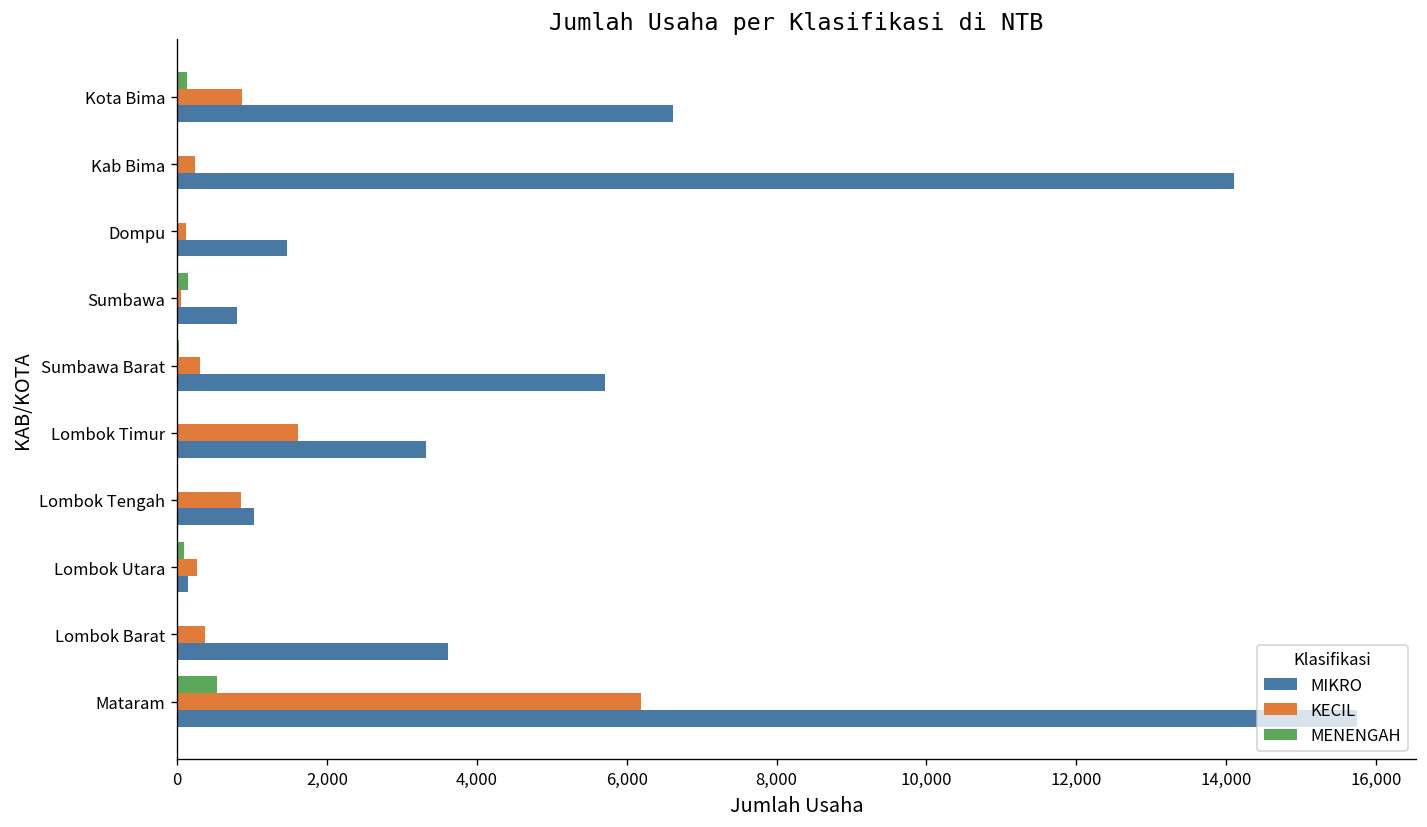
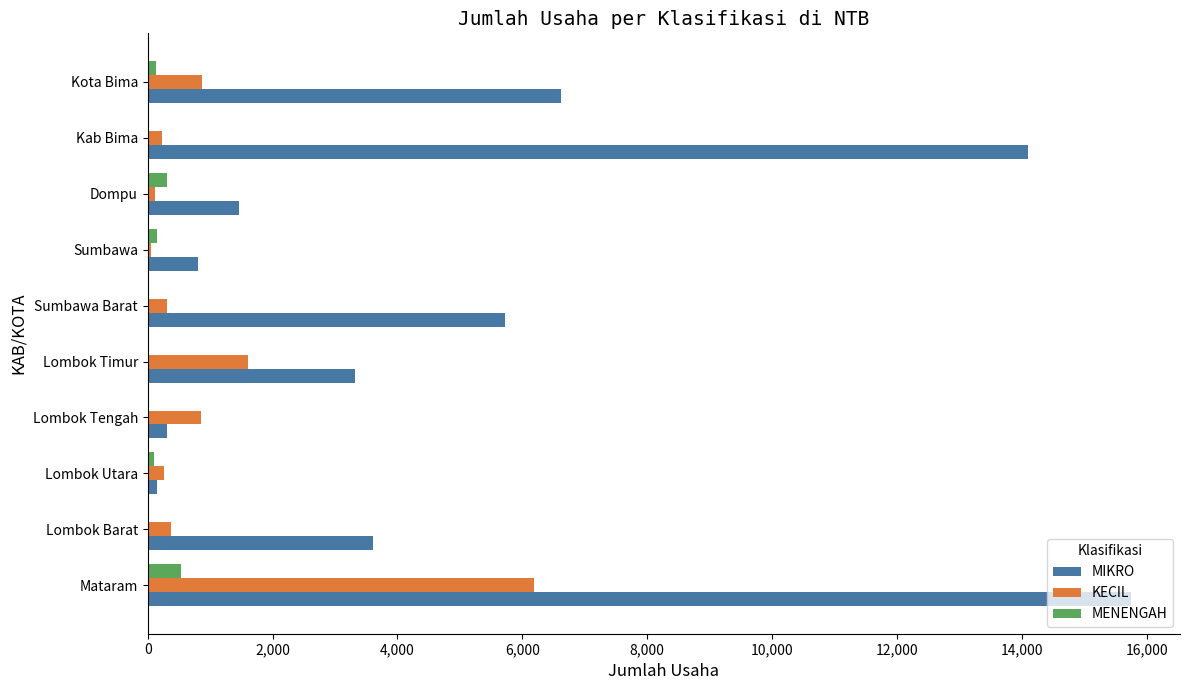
MENENGAH, Dompu: 0 -> 300
MIKRO, Lombok Tengah: 1,000 -> 300
